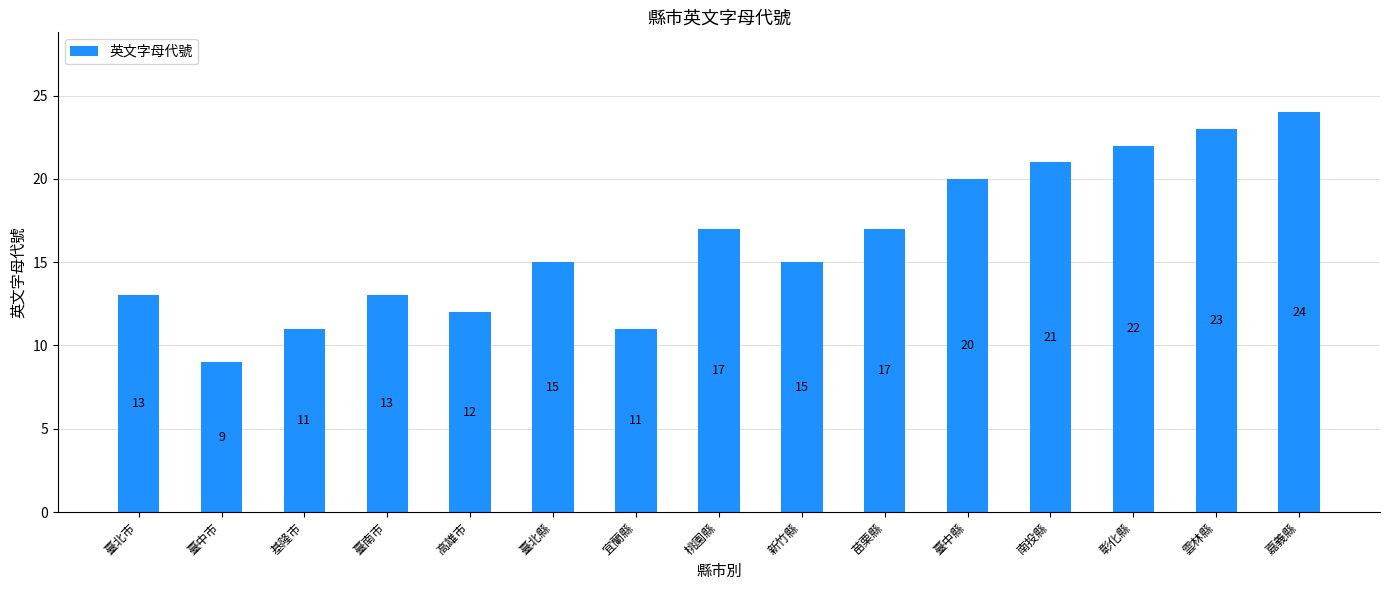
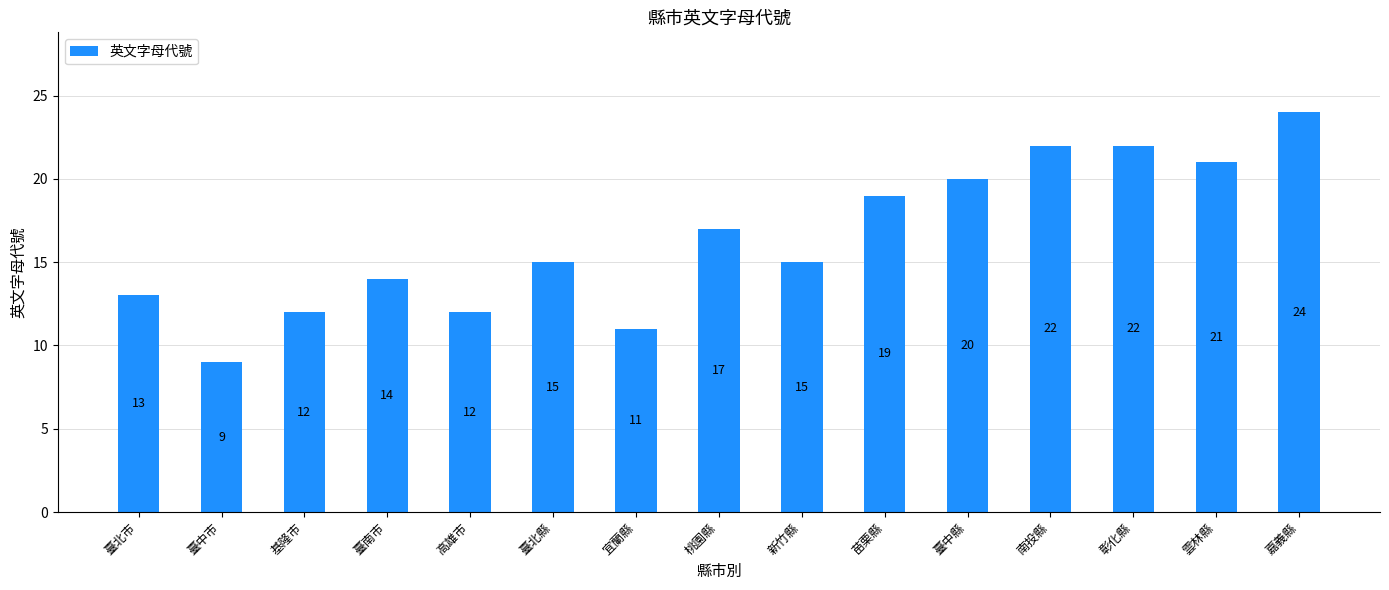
基隆市: 11 -> 12
臺南市: 13 -> 14
苗栗縣: 17 -> 19
南投縣: 21 -> 22
雲林縣: 23 -> 21
